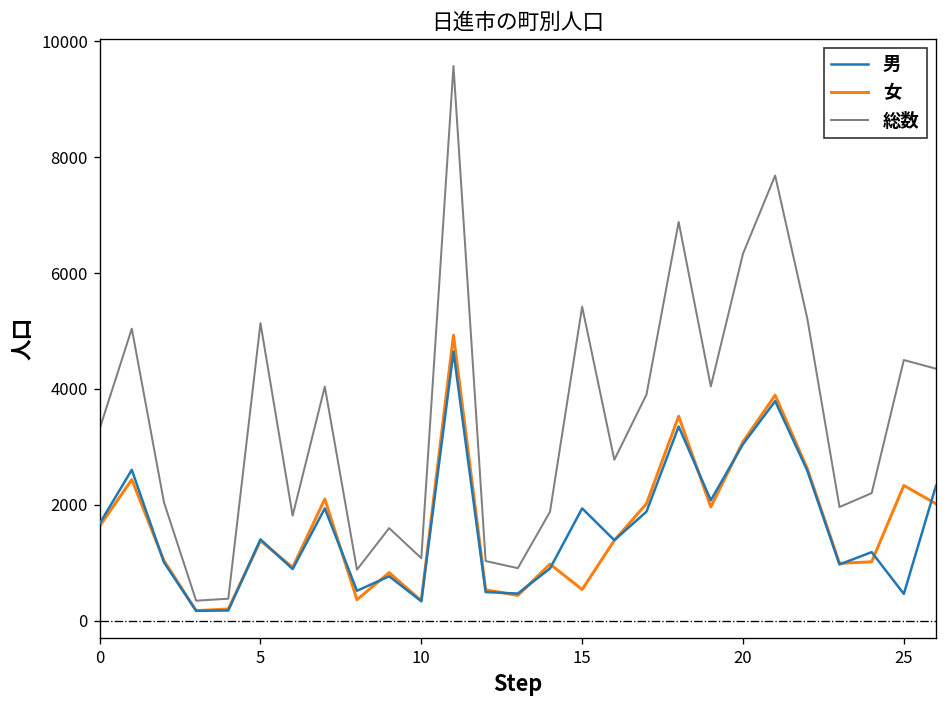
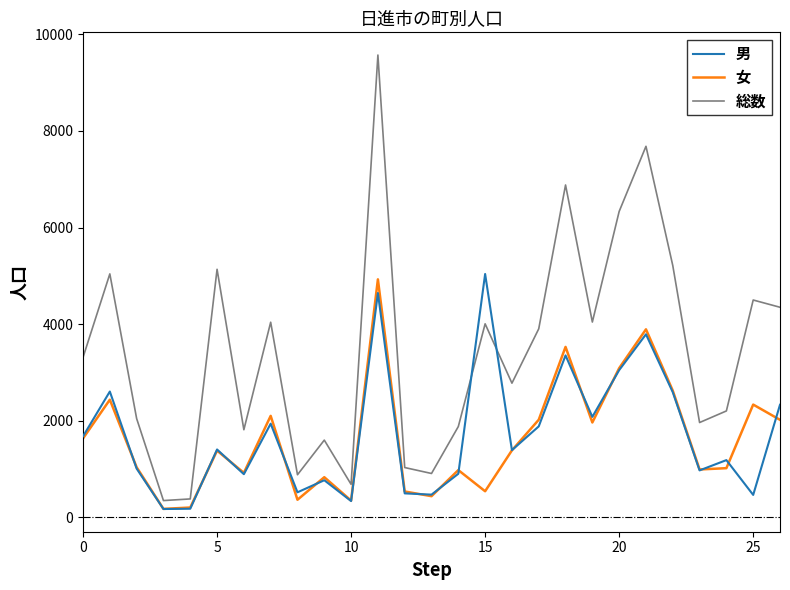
総数, 10: 1100 -> 700
男, 15: 1900 -> 5000
総数, 15: 5400 -> 4000
